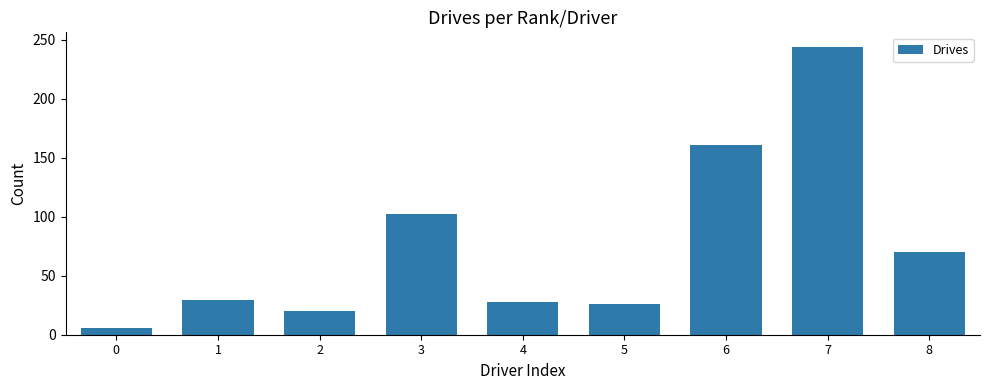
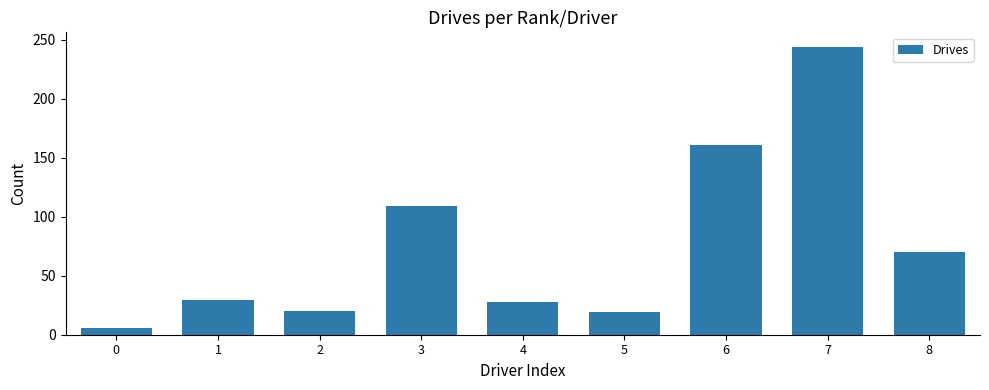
3: 102 -> 109
5: 26 -> 19
